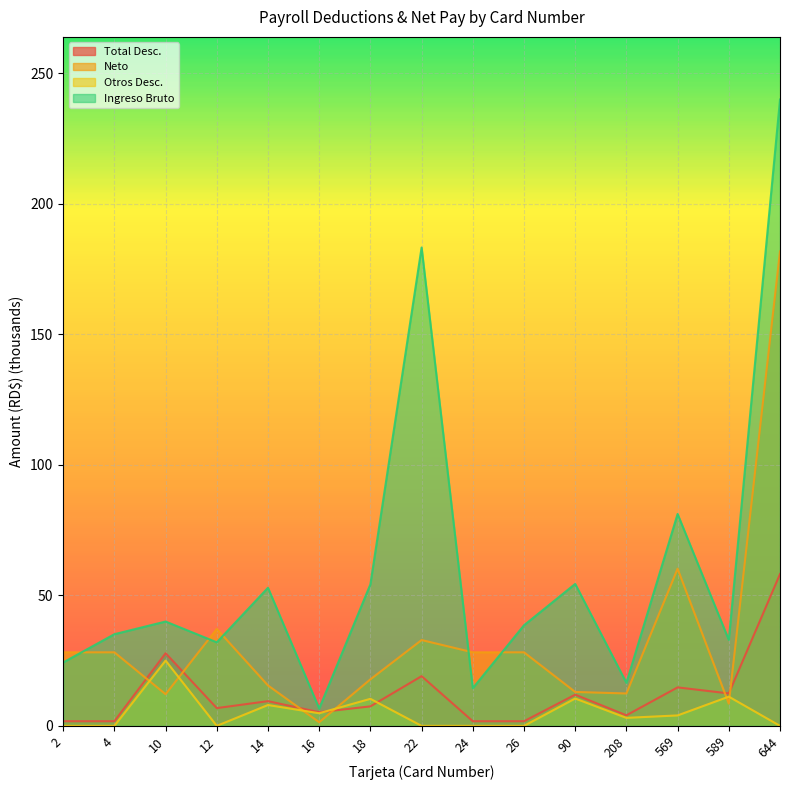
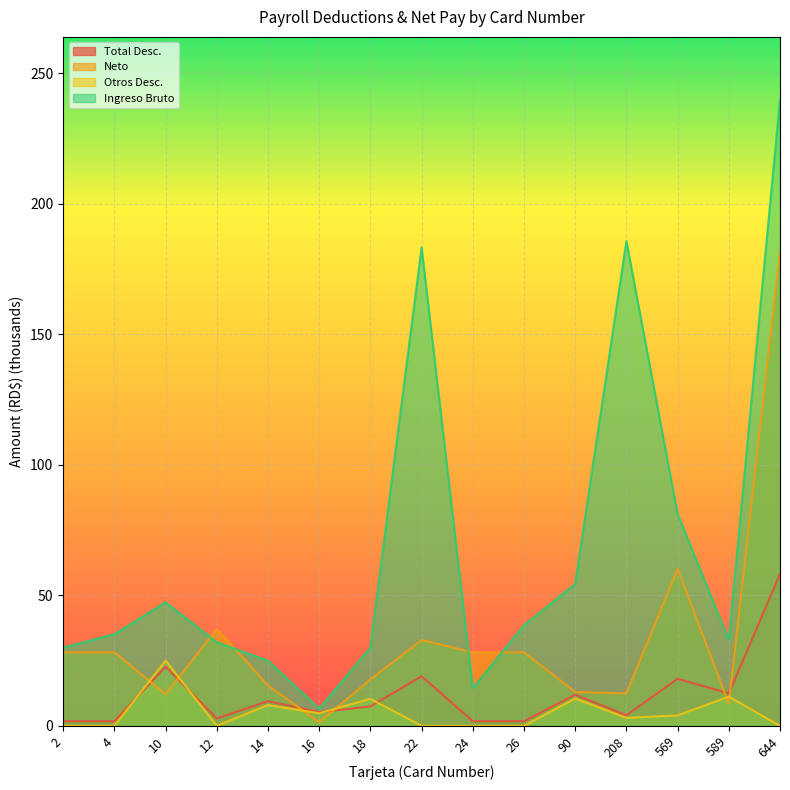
Ingreso Bruto, 2: 24 -> 30
Total Desc., 10: 28 -> 23
Ingreso Bruto, 10: 40 -> 47
Total Desc., 12: 7 -> 3
Ingreso Bruto, 14: 53 -> 25
Ingreso Bruto, 18: 54 -> 30
Ingreso Bruto, 208: 17 -> 186
Total Desc., 569: 15 -> 18
